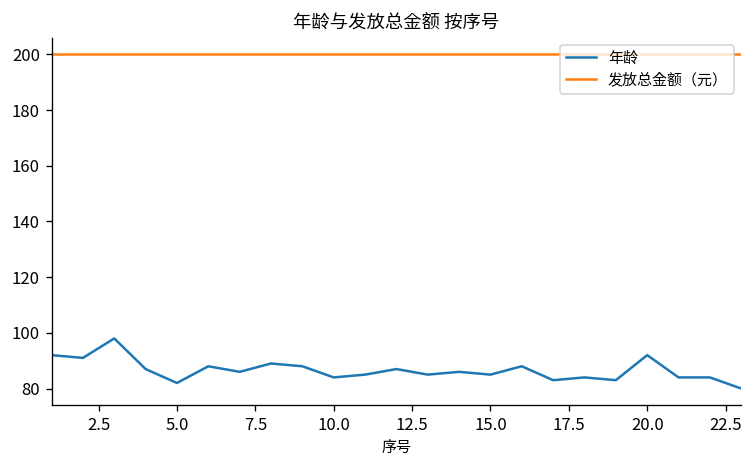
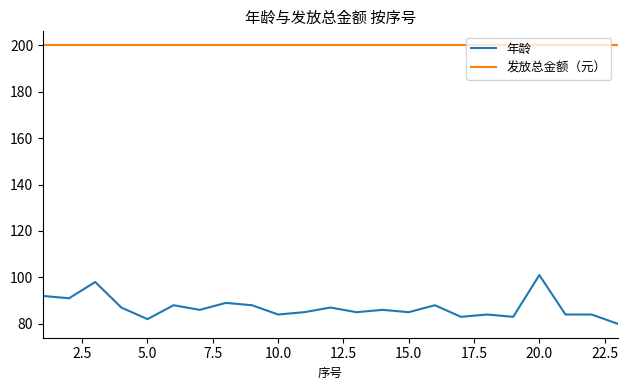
年龄, 20.0: 92 -> 101
